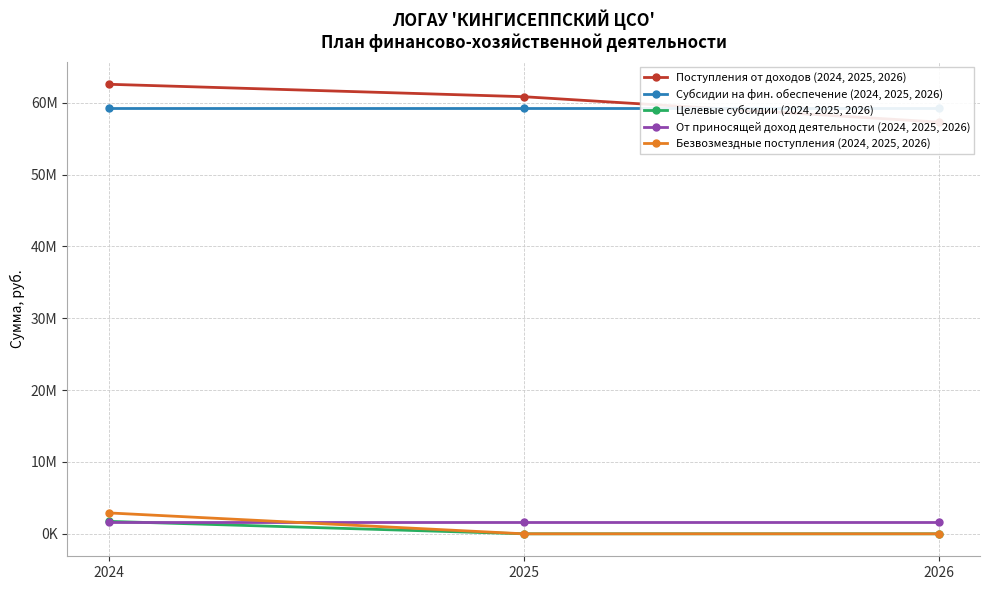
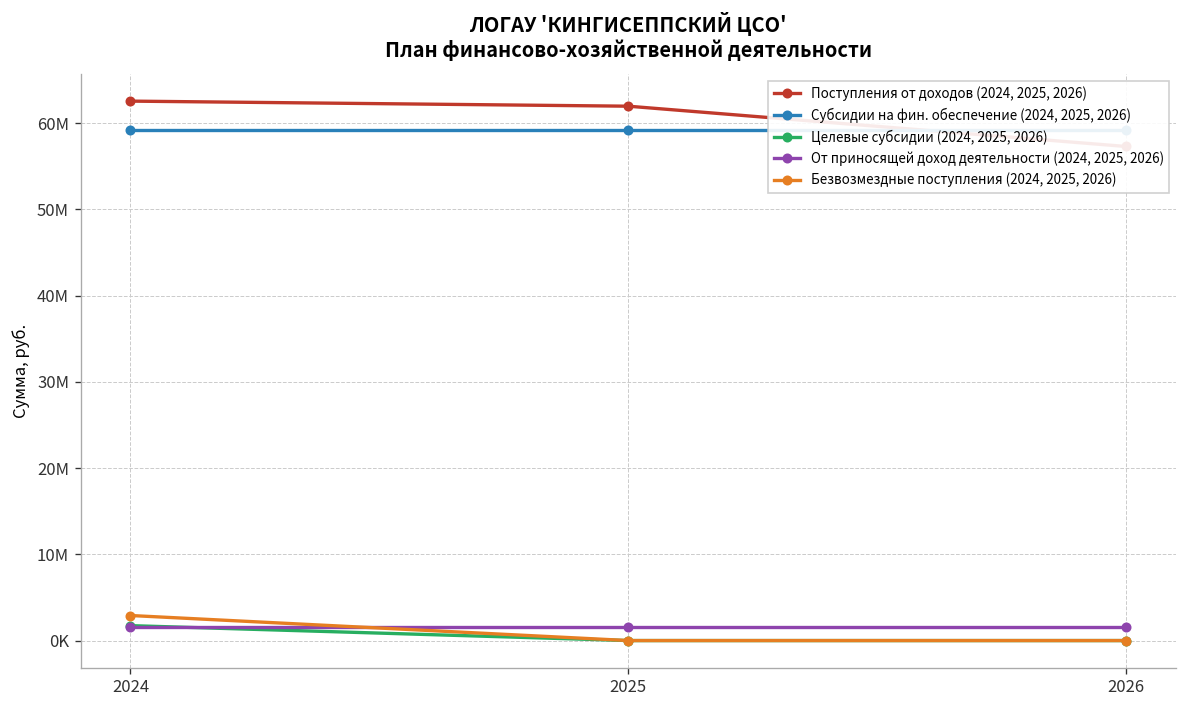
Поступления от доходов (2024, 2025, 2026), 2025: 61000000 -> 62000000
